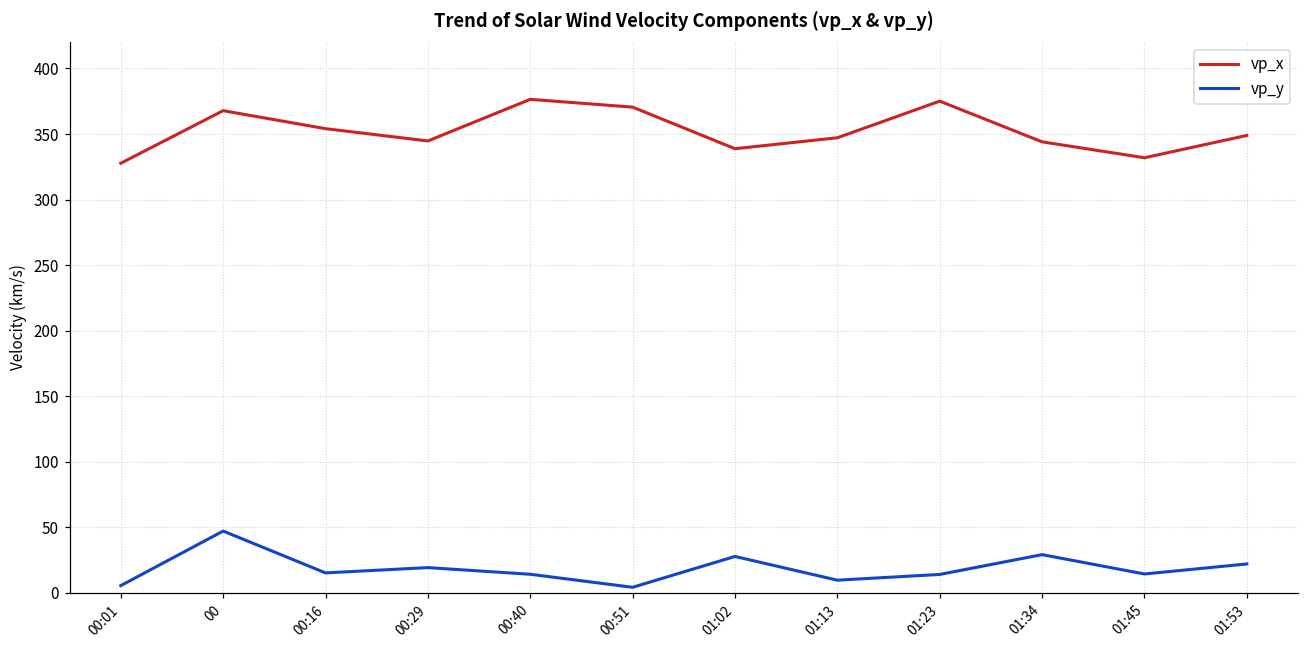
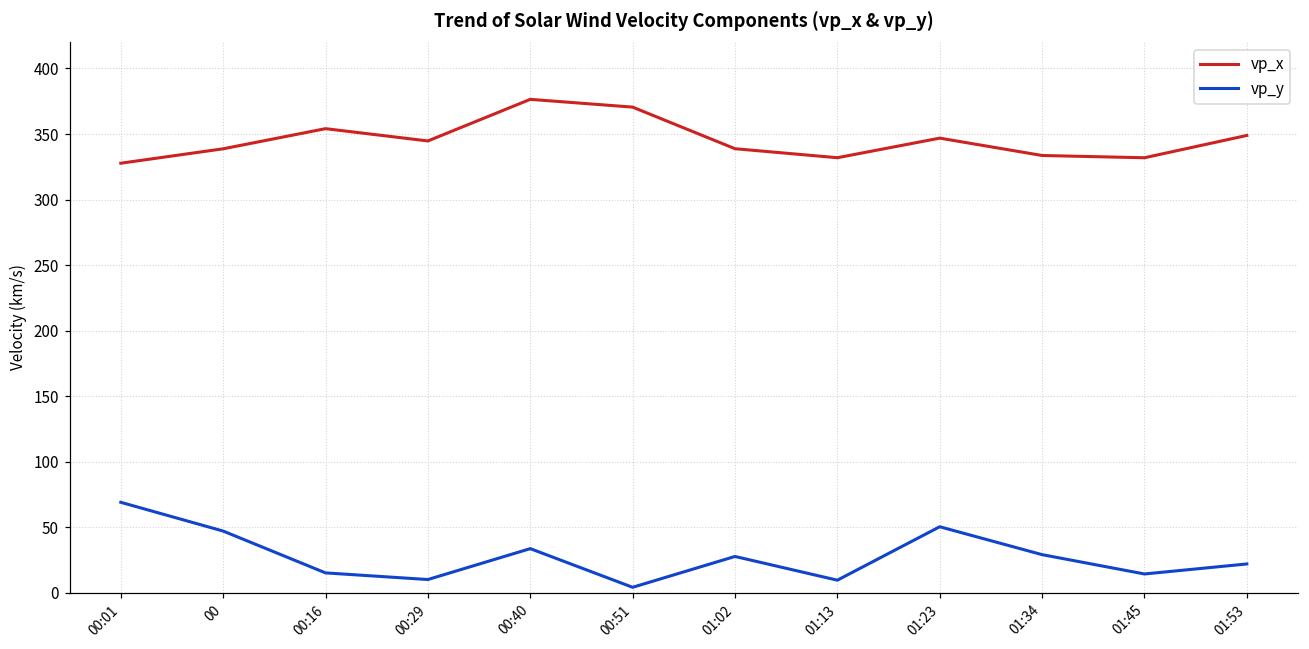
vp_y, 00:01: 5 -> 69
vp_x, 00: 368 -> 339
vp_y, 00:29: 19 -> 10
vp_y, 00:40: 14 -> 34
vp_x, 01:13: 347 -> 332
vp_x, 01:23: 375 -> 347
vp_y, 01:23: 14 -> 50
vp_x, 01:34: 344 -> 334
